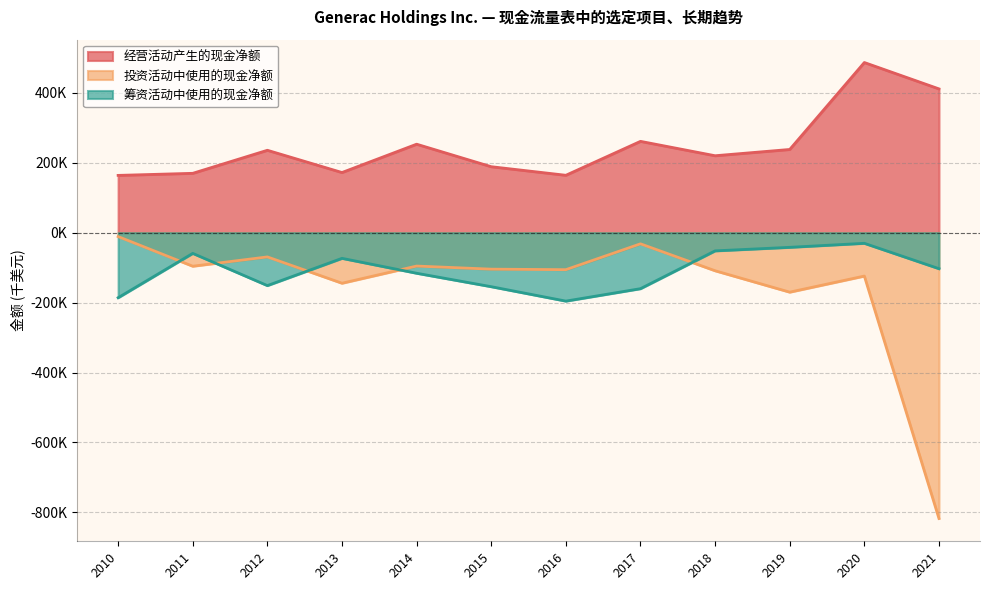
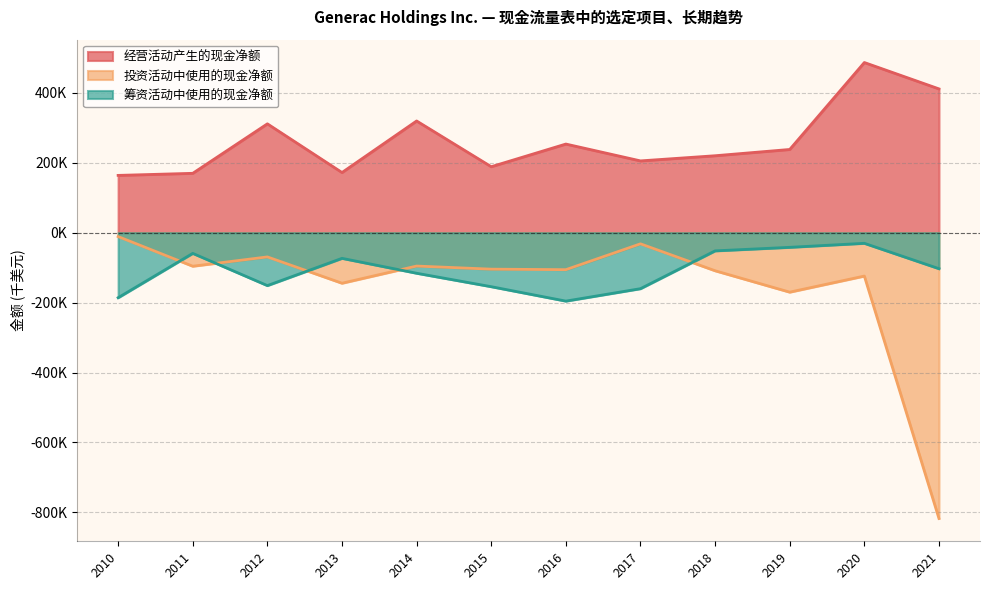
经营活动产生的现金净额, 2012: 240000 -> 310000
经营活动产生的现金净额, 2014: 250000 -> 320000
经营活动产生的现金净额, 2016: 160000 -> 250000
经营活动产生的现金净额, 2017: 260000 -> 210000
